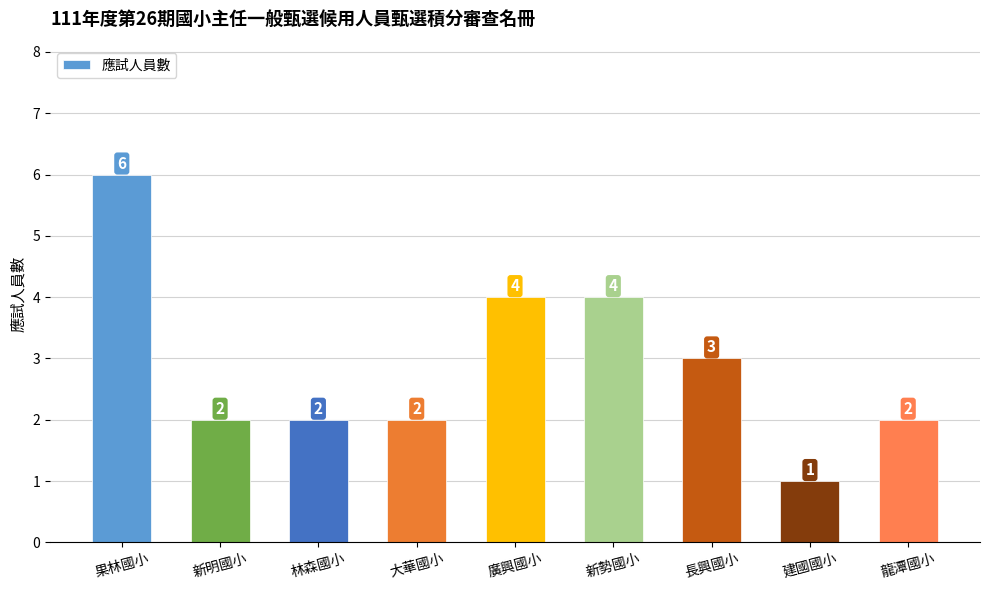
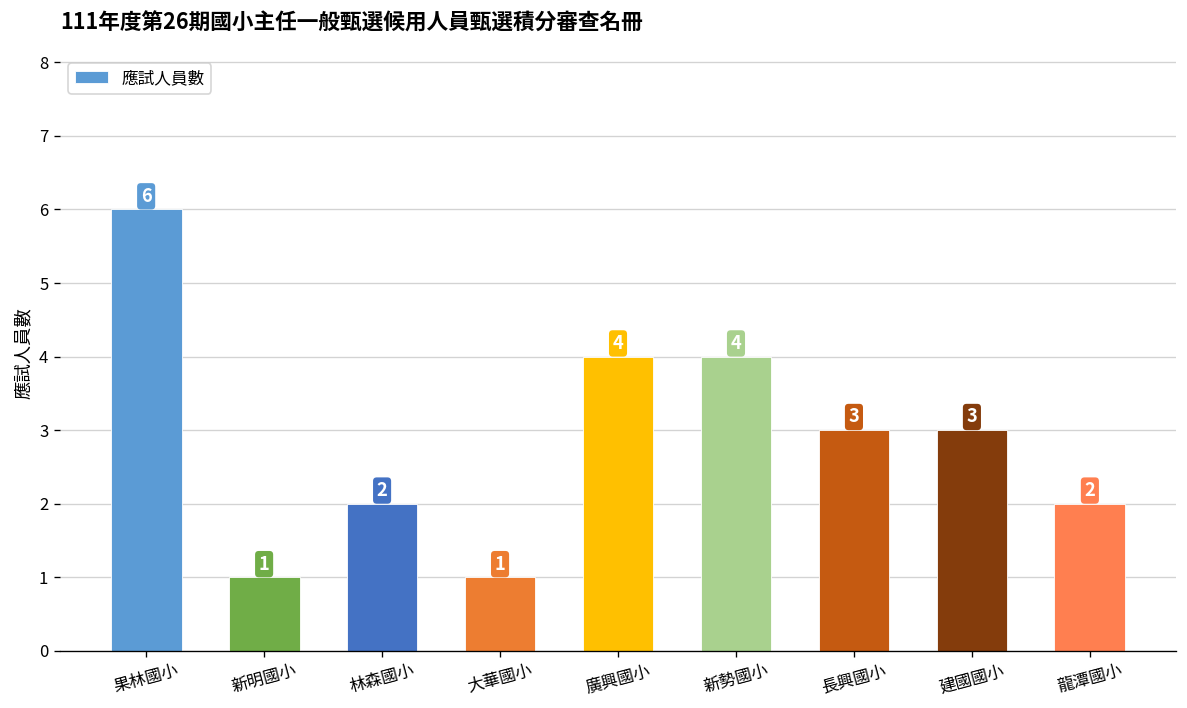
新明國小: 2 -> 1
大華國小: 2 -> 1
建國國小: 1 -> 3
